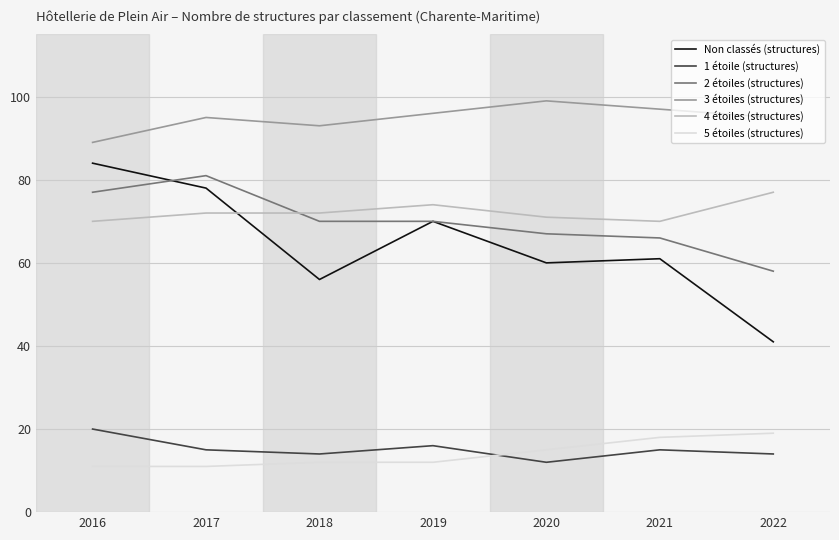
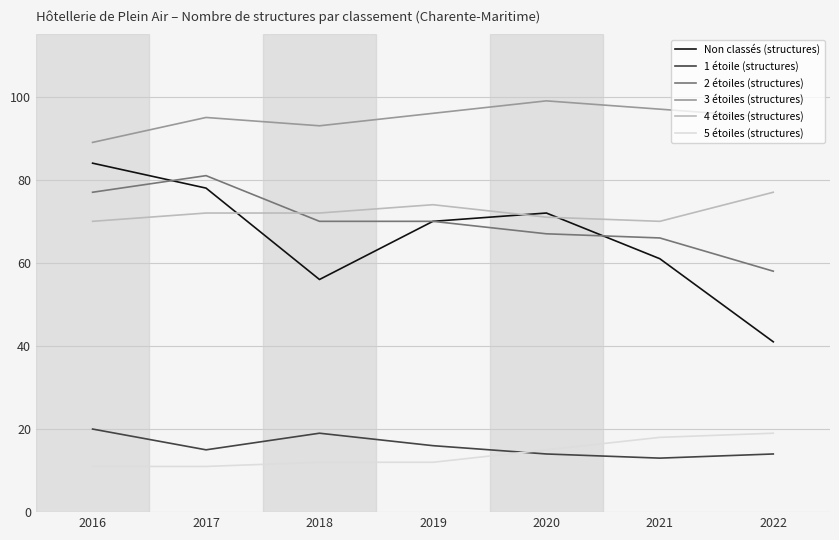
1 étoile (structures), 2018: 14 -> 19
Non classés (structures), 2020: 60 -> 72
1 étoile (structures), 2020: 12 -> 14
1 étoile (structures), 2021: 15 -> 13
